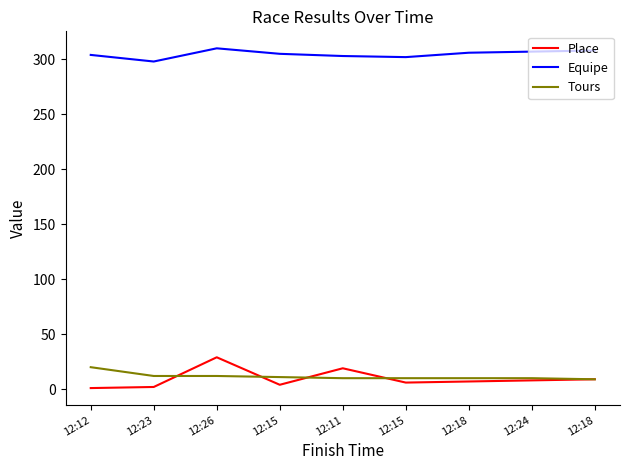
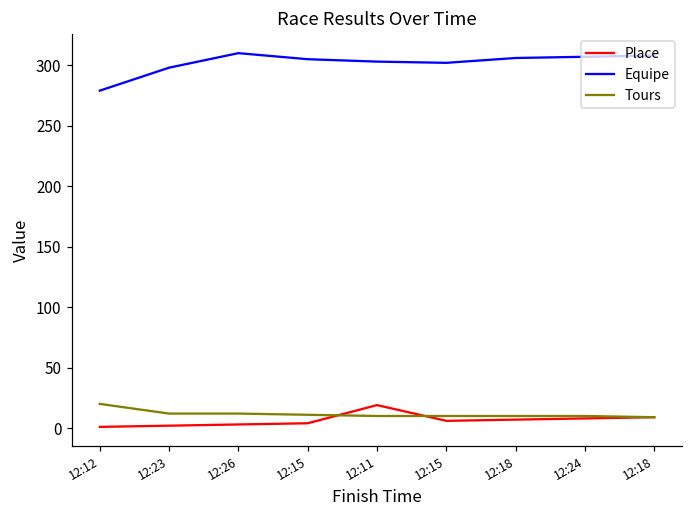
Equipe, 12:12: 304 -> 279
Place, 12:26: 29 -> 3
